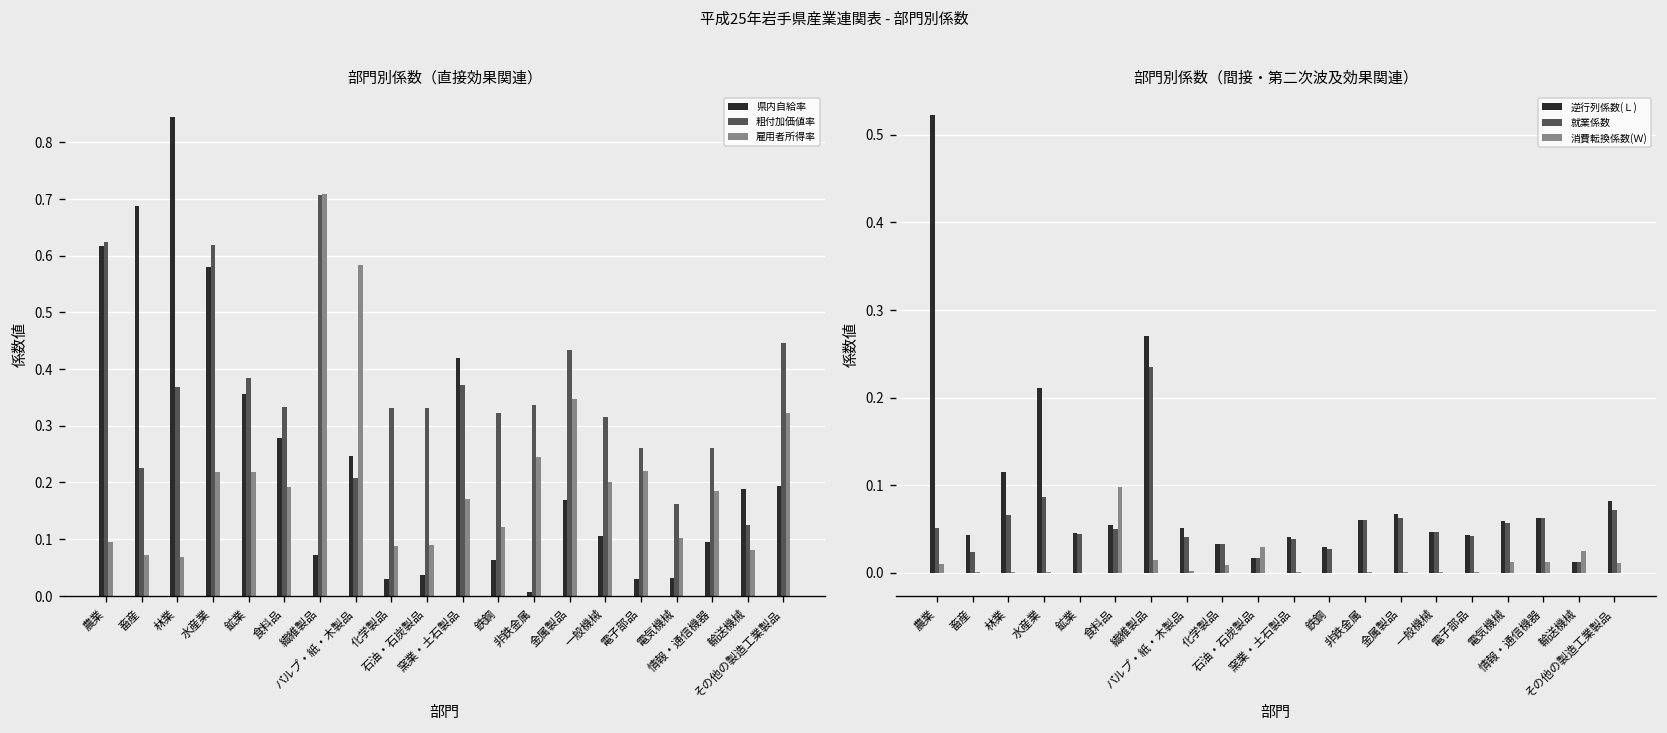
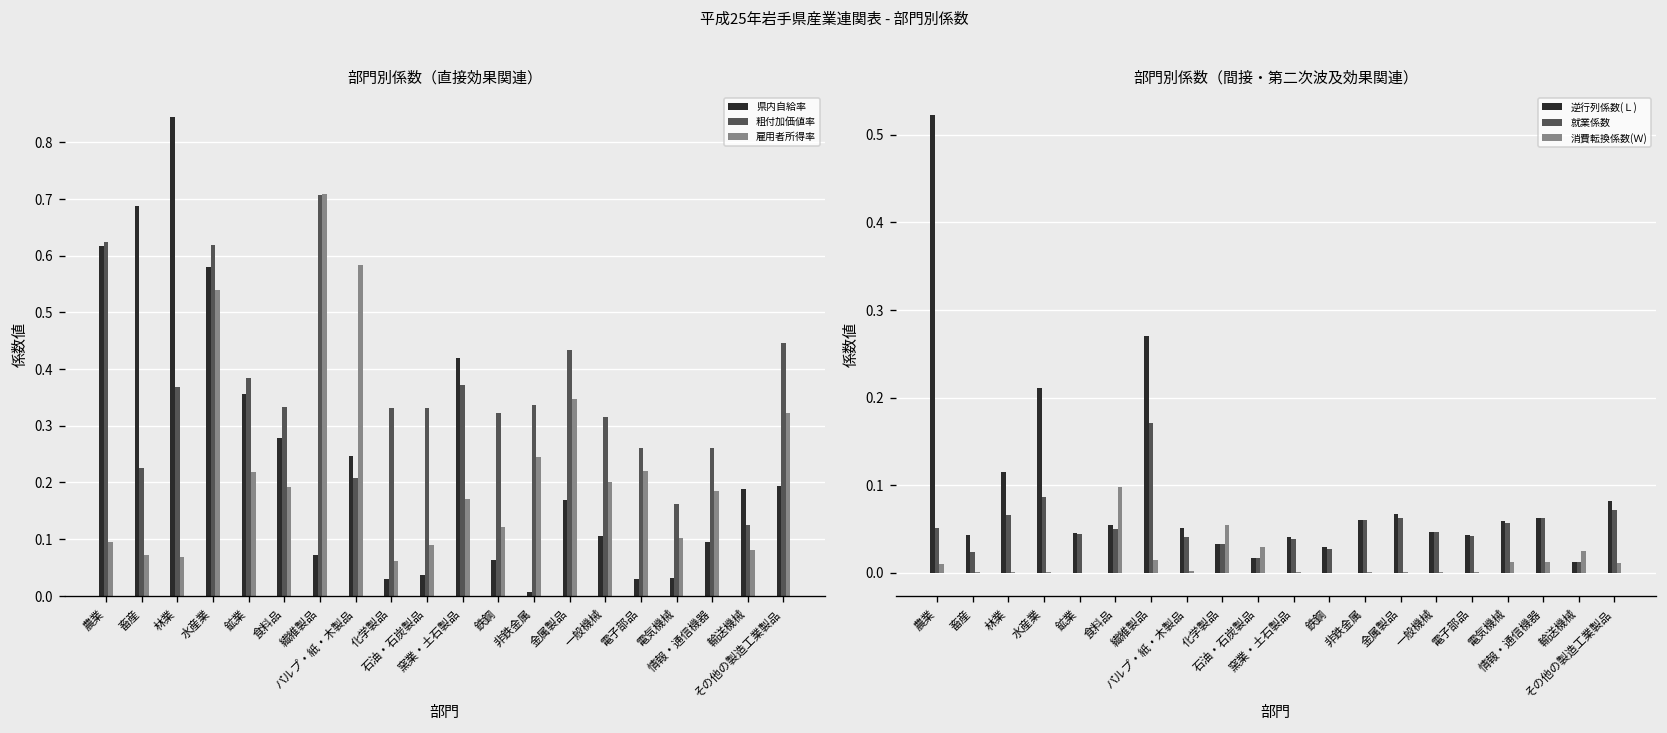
部門別係数（直接効果関連）, 雇用者所得率, 水産業: 0.22 -> 0.54
部門別係数（直接効果関連）, 雇用者所得率, 化学製品: 0.09 -> 0.06
部門別係数（間接・第二次波及効果関連）, 就業係数, 繊維製品: 0.23 -> 0.17
部門別係数（間接・第二次波及効果関連）, 消費転換係数(Ｗ), 化学製品: 0.01 -> 0.05
